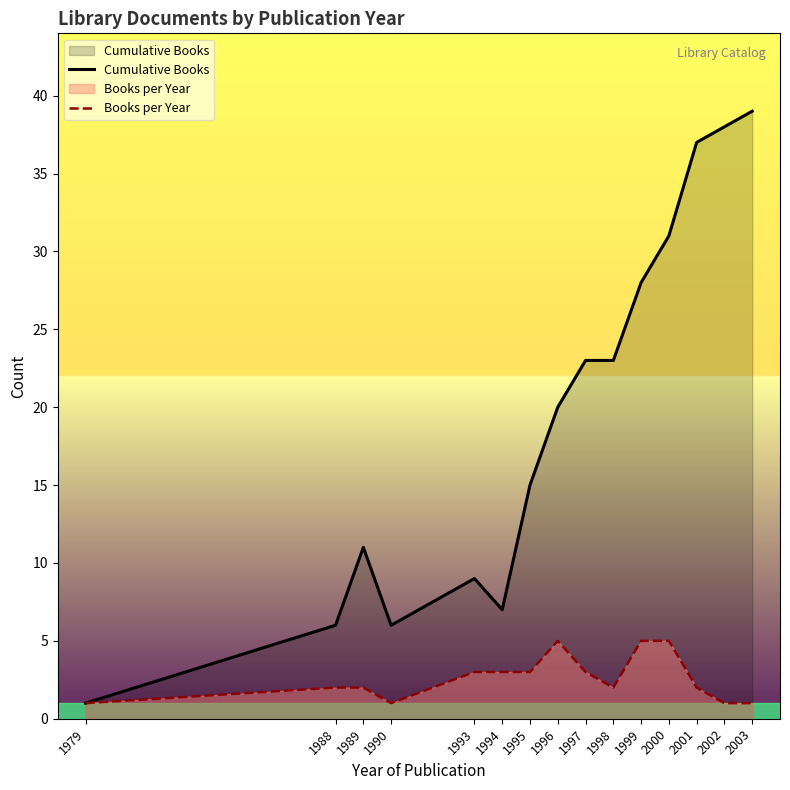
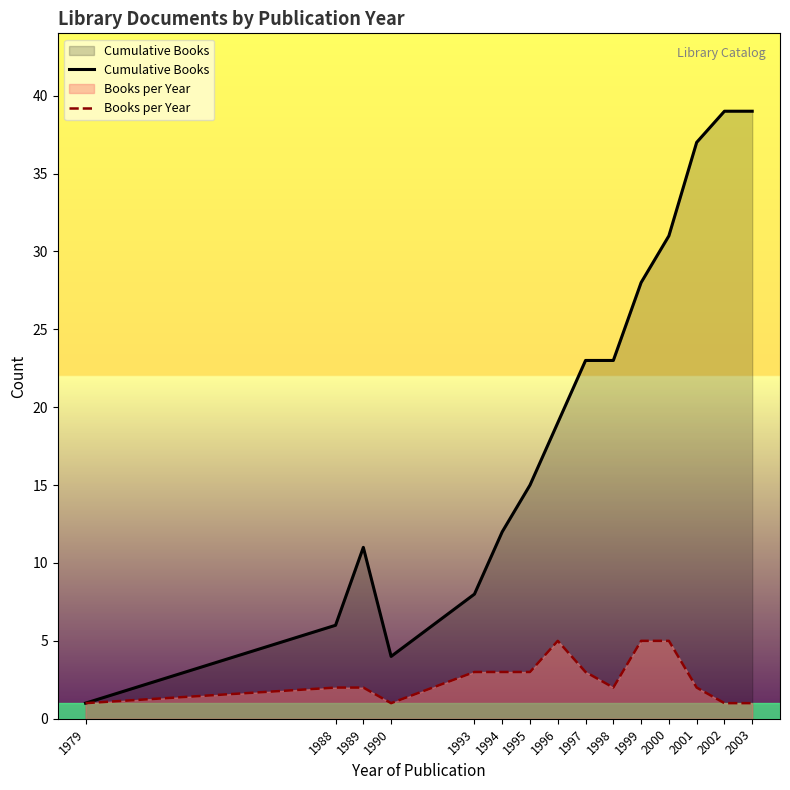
Cumulative Books, 1990: 6 -> 4
Cumulative Books, 1993: 9 -> 8
Cumulative Books, 1994: 7 -> 12
Cumulative Books, 1996: 20 -> 19
Cumulative Books, 2002: 38 -> 39
